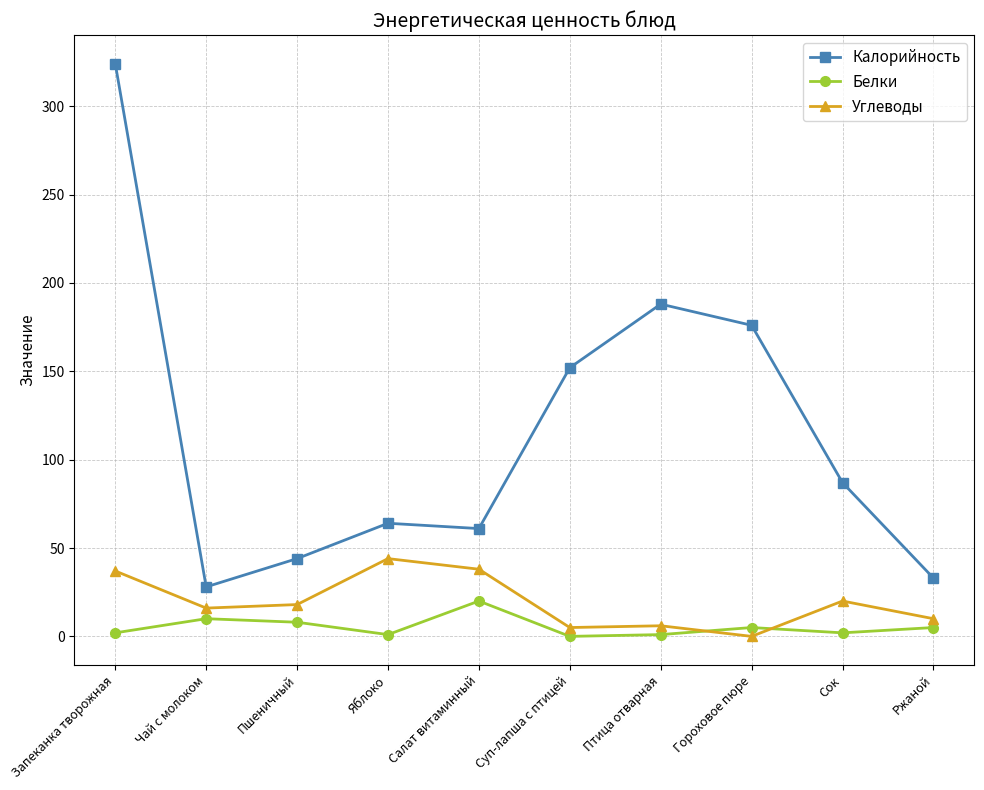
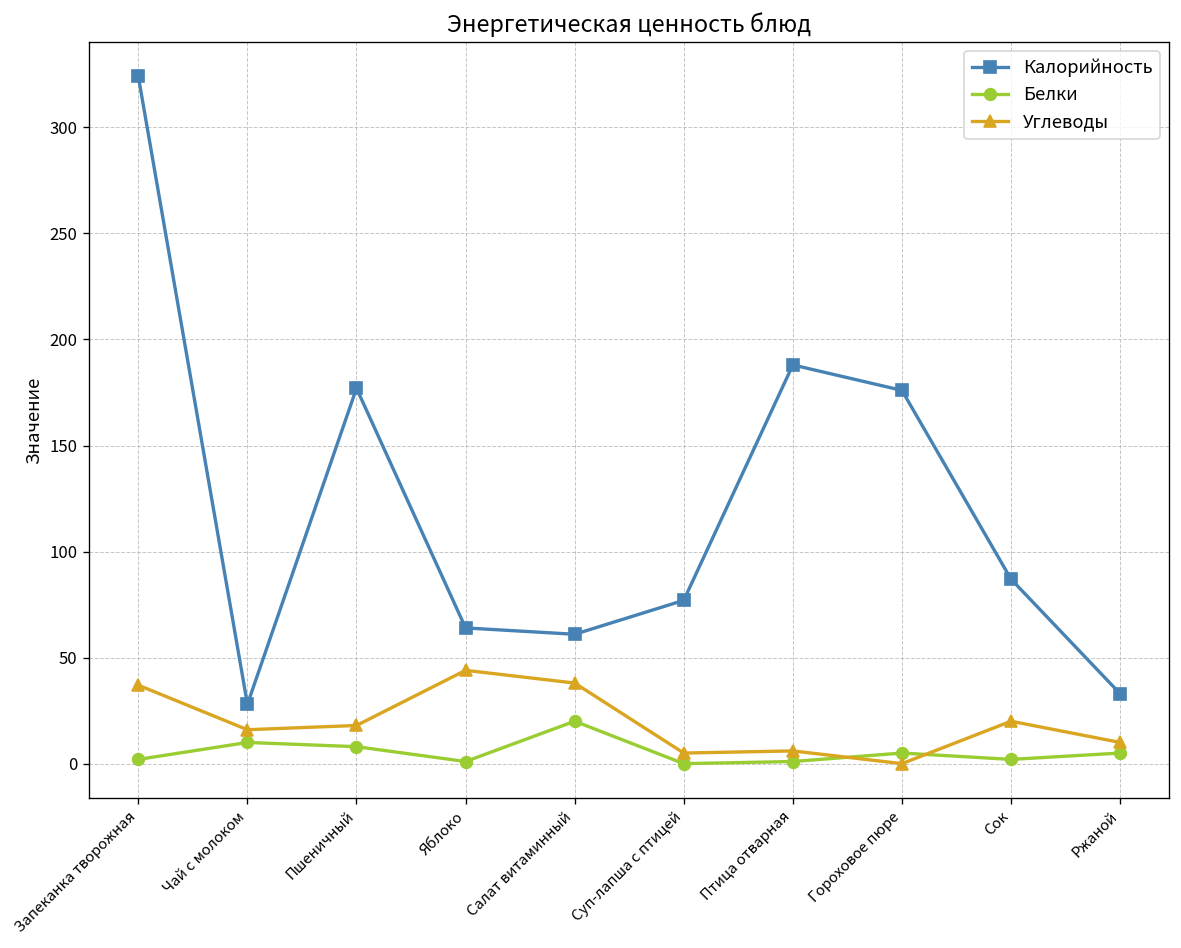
Калорийность, Пшеничный: 44 -> 177
Калорийность, Суп-лапша с птицей: 152 -> 77
